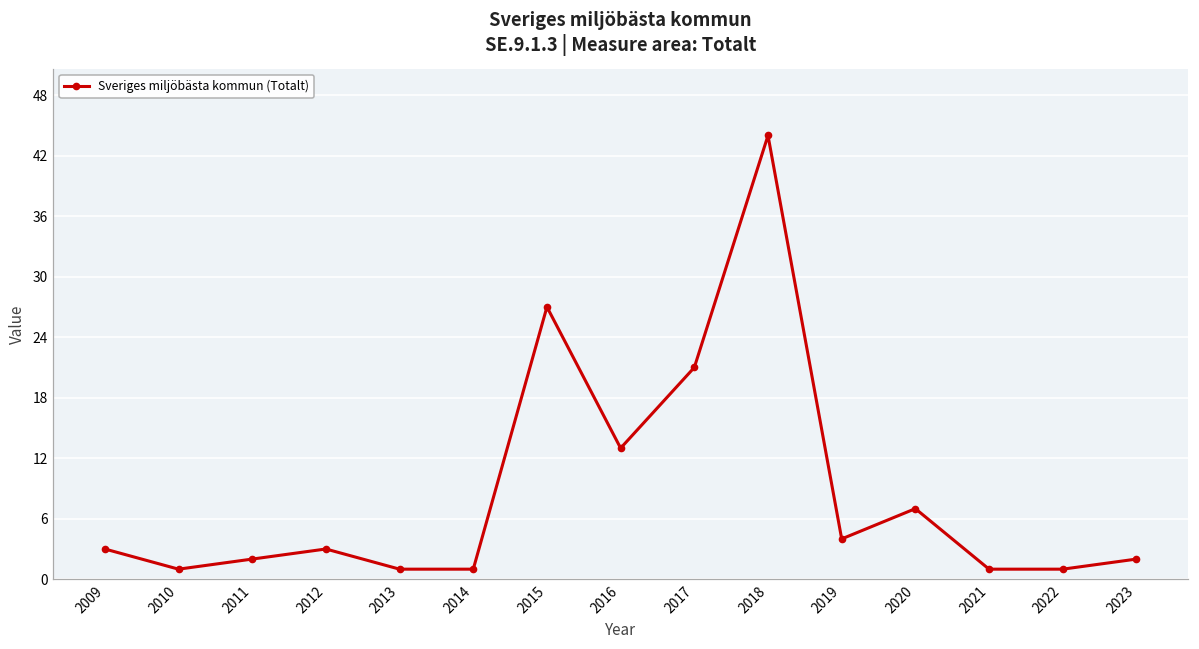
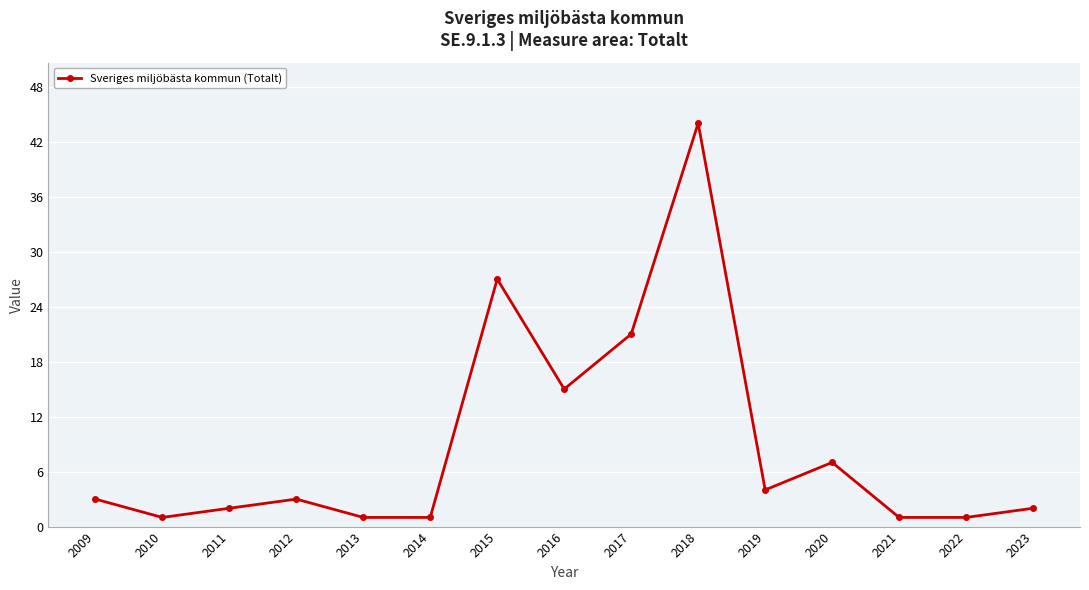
2016: 13 -> 15
